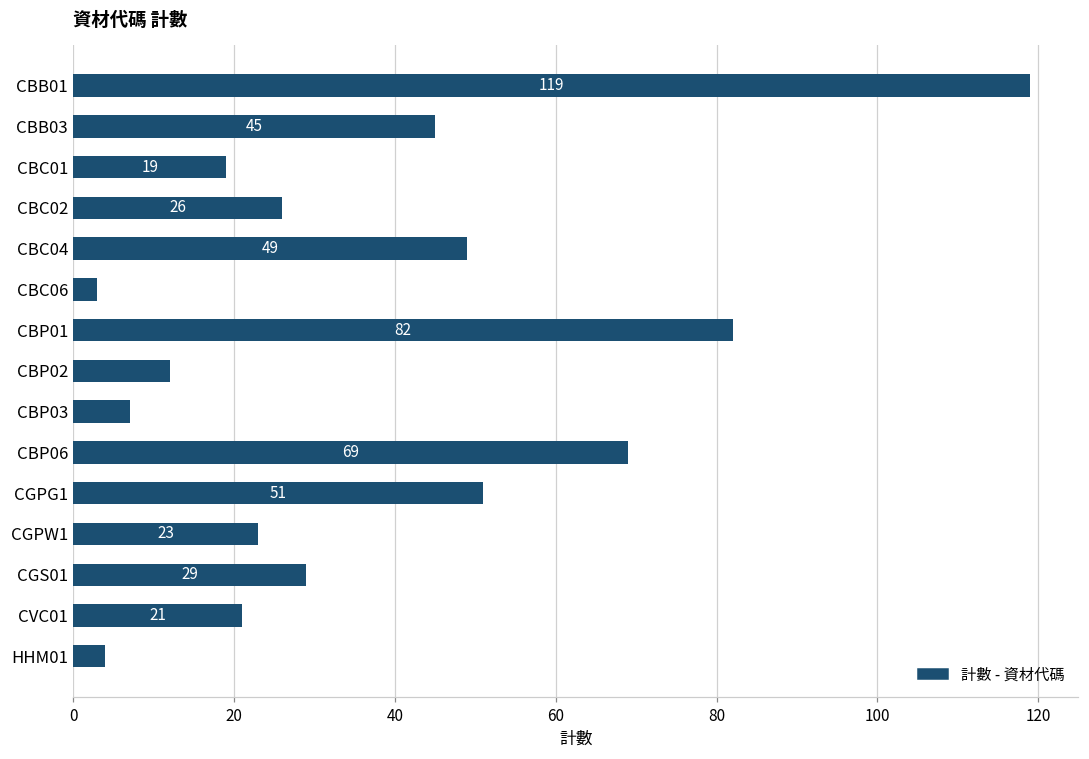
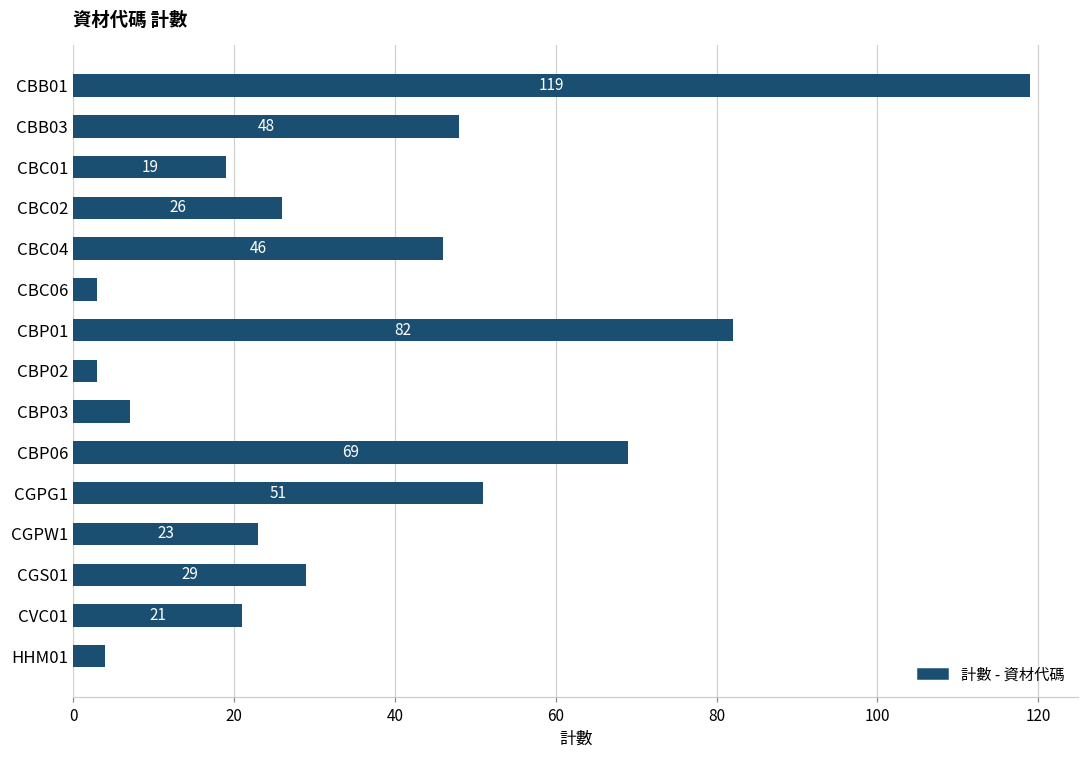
CBB03: 45 -> 48
CBC04: 49 -> 46
CBP02: 12 -> 3
